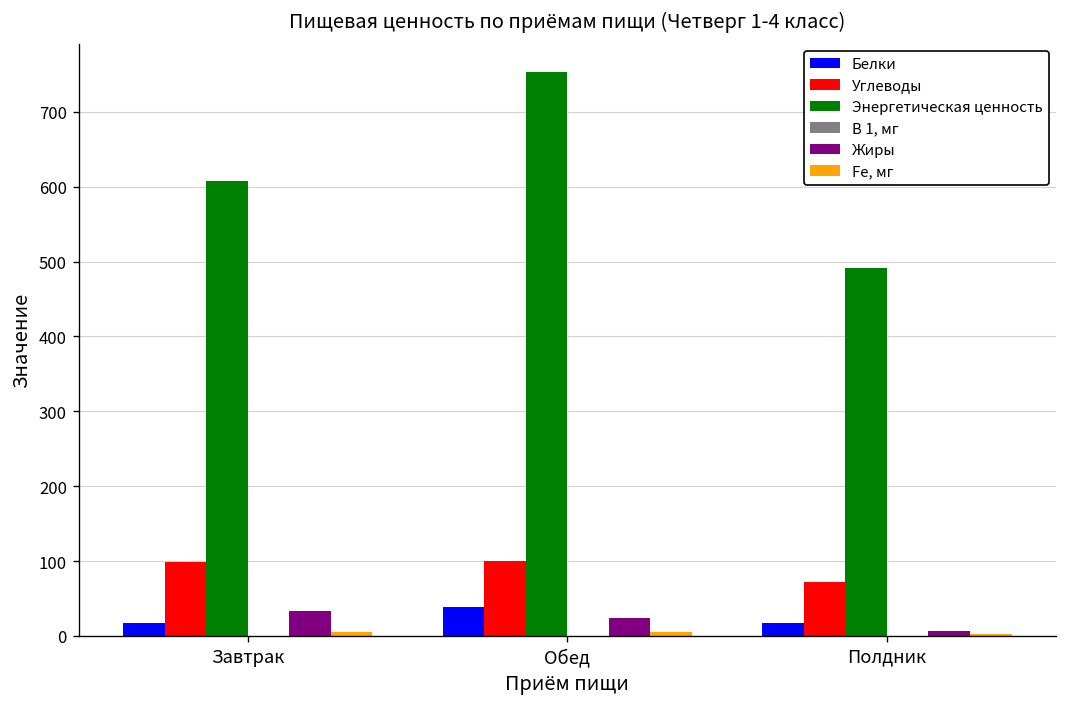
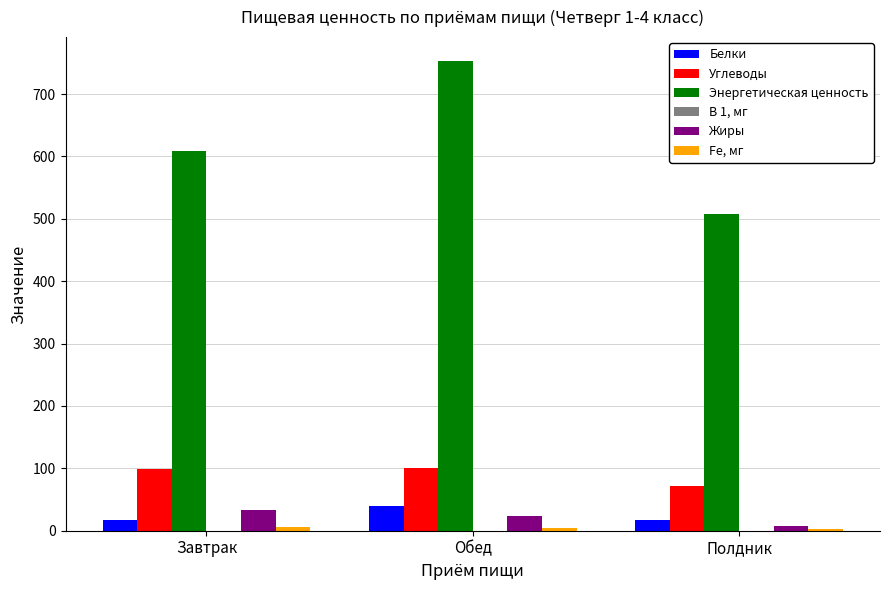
Энергетическая ценность, Полдник: 490 -> 510
